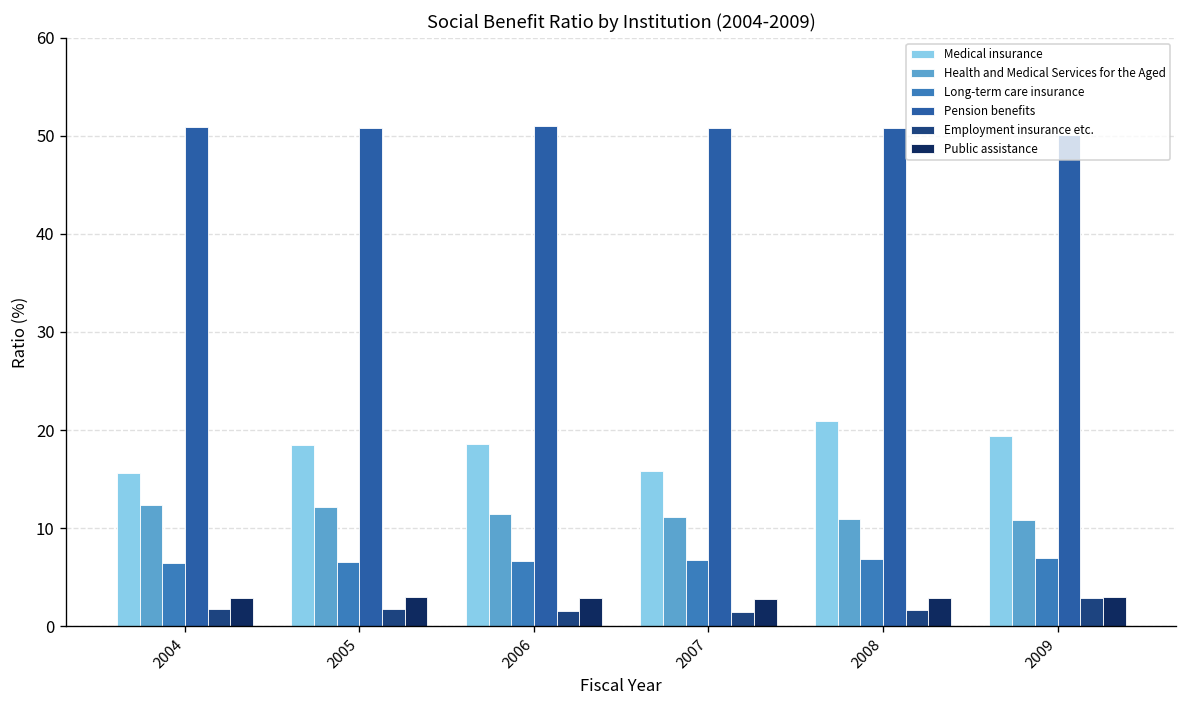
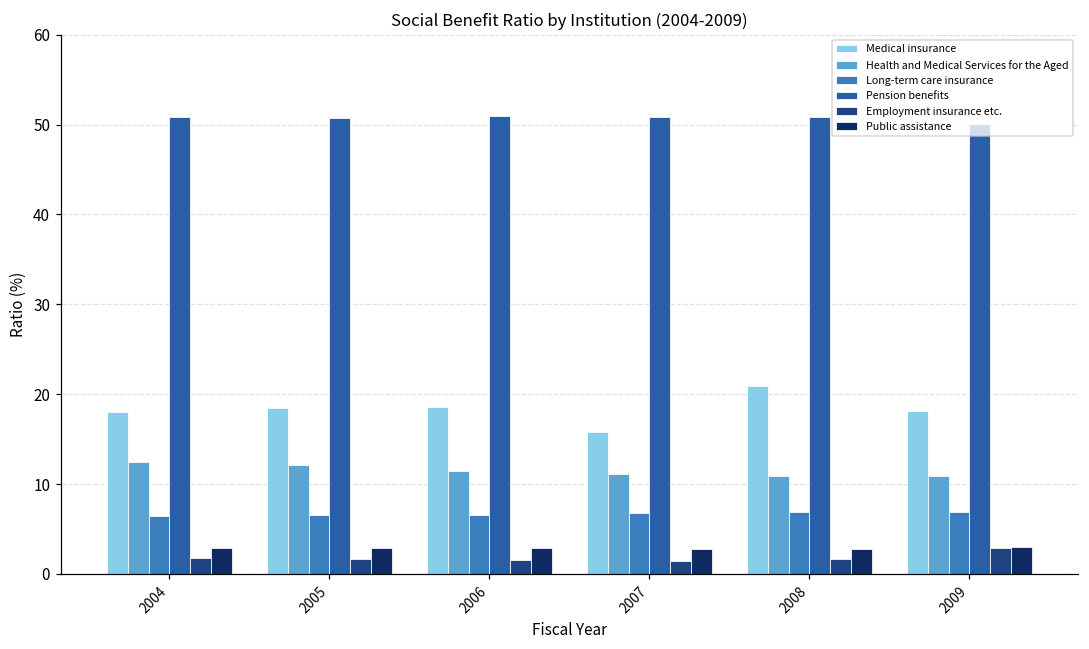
Medical insurance, 2004: 16 -> 18
Medical insurance, 2009: 19 -> 18
